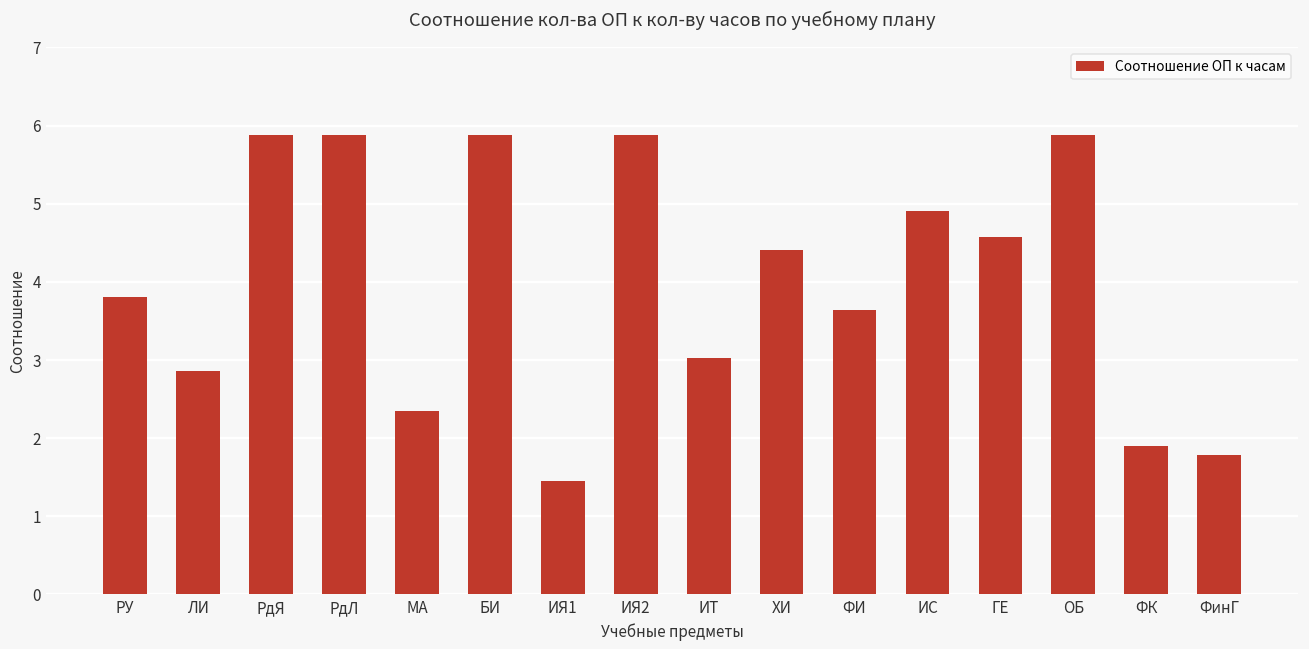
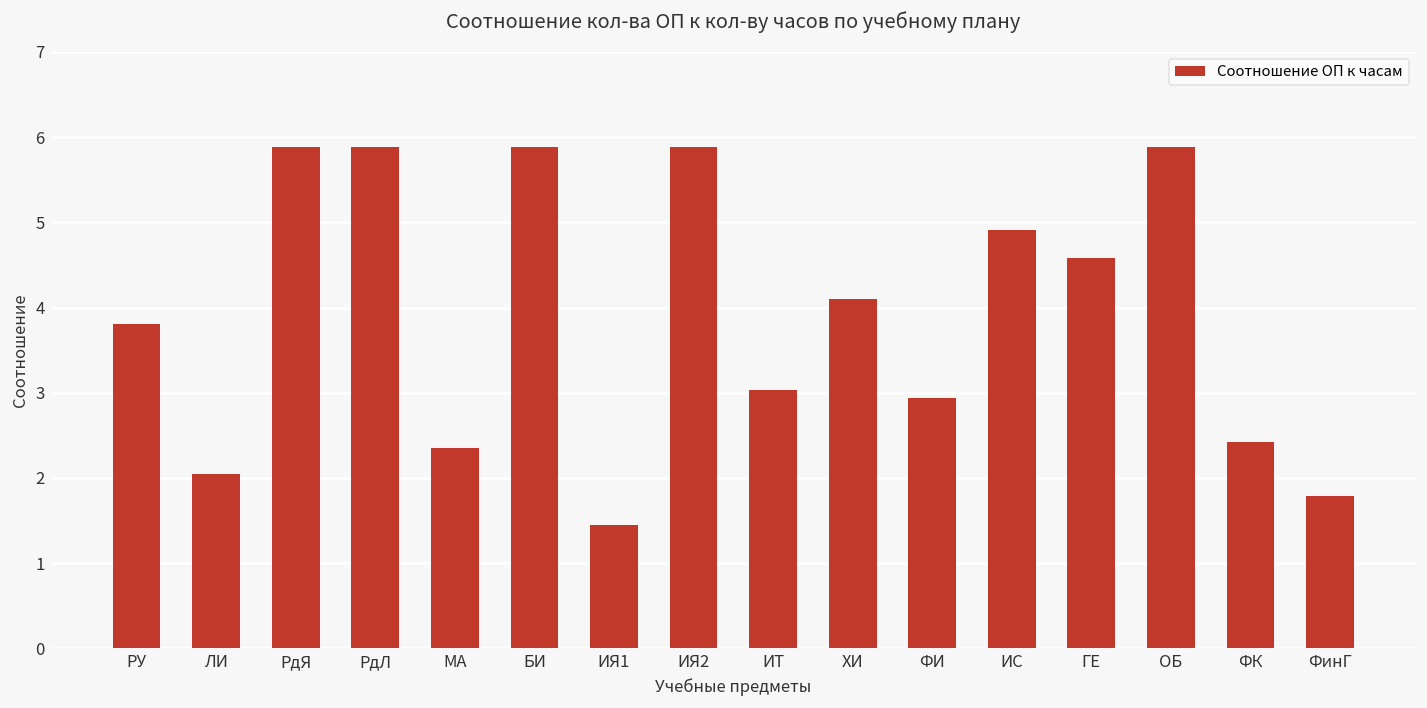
ЛИ: 2.9 -> 2.0
ХИ: 4.4 -> 4.1
ФИ: 3.6 -> 2.9
ФК: 1.9 -> 2.4
